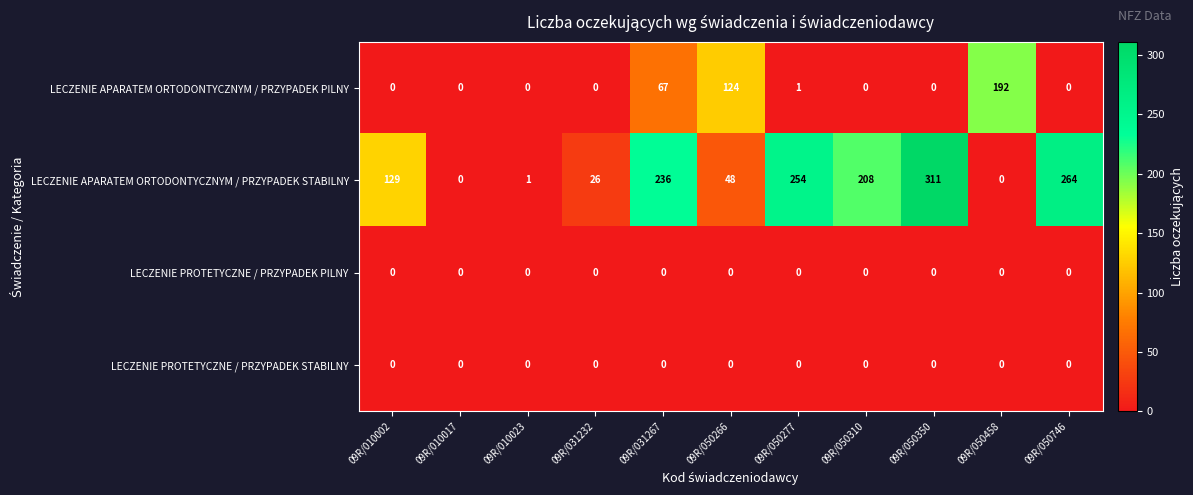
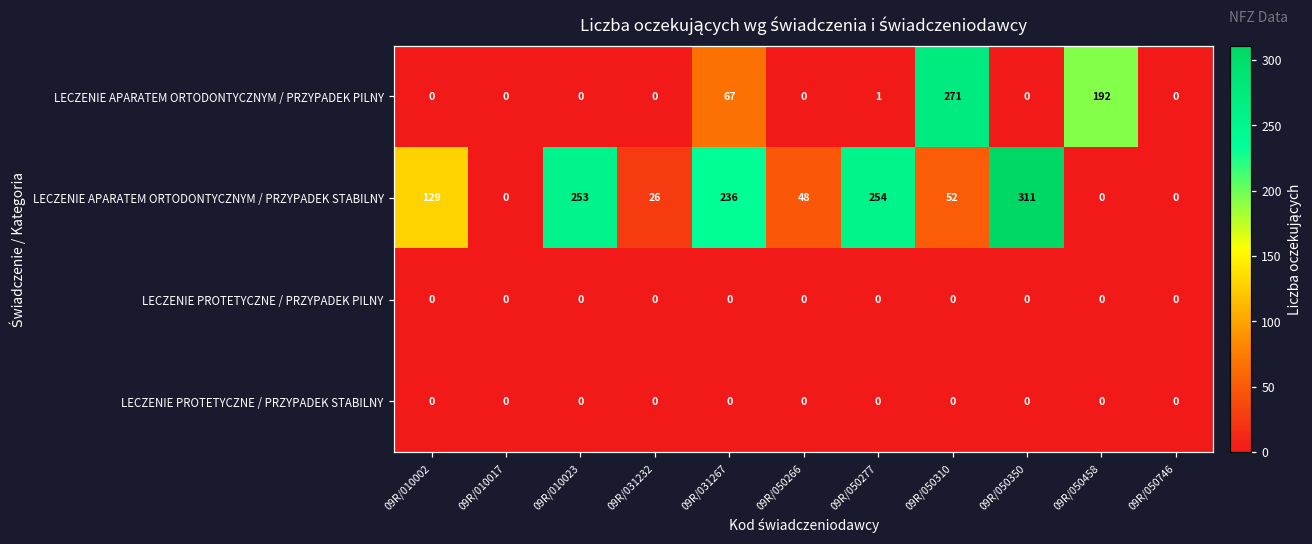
LECZENIE APARATEM ORTODONTYCZNYM / PRZYPADEK PILNY, 09R/050266: 124 -> 0
LECZENIE APARATEM ORTODONTYCZNYM / PRZYPADEK PILNY, 09R/050310: 0 -> 271
LECZENIE APARATEM ORTODONTYCZNYM / PRZYPADEK STABILNY, 09R/010023: 1 -> 253
LECZENIE APARATEM ORTODONTYCZNYM / PRZYPADEK STABILNY, 09R/050310: 208 -> 52
LECZENIE APARATEM ORTODONTYCZNYM / PRZYPADEK STABILNY, 09R/050746: 264 -> 0
